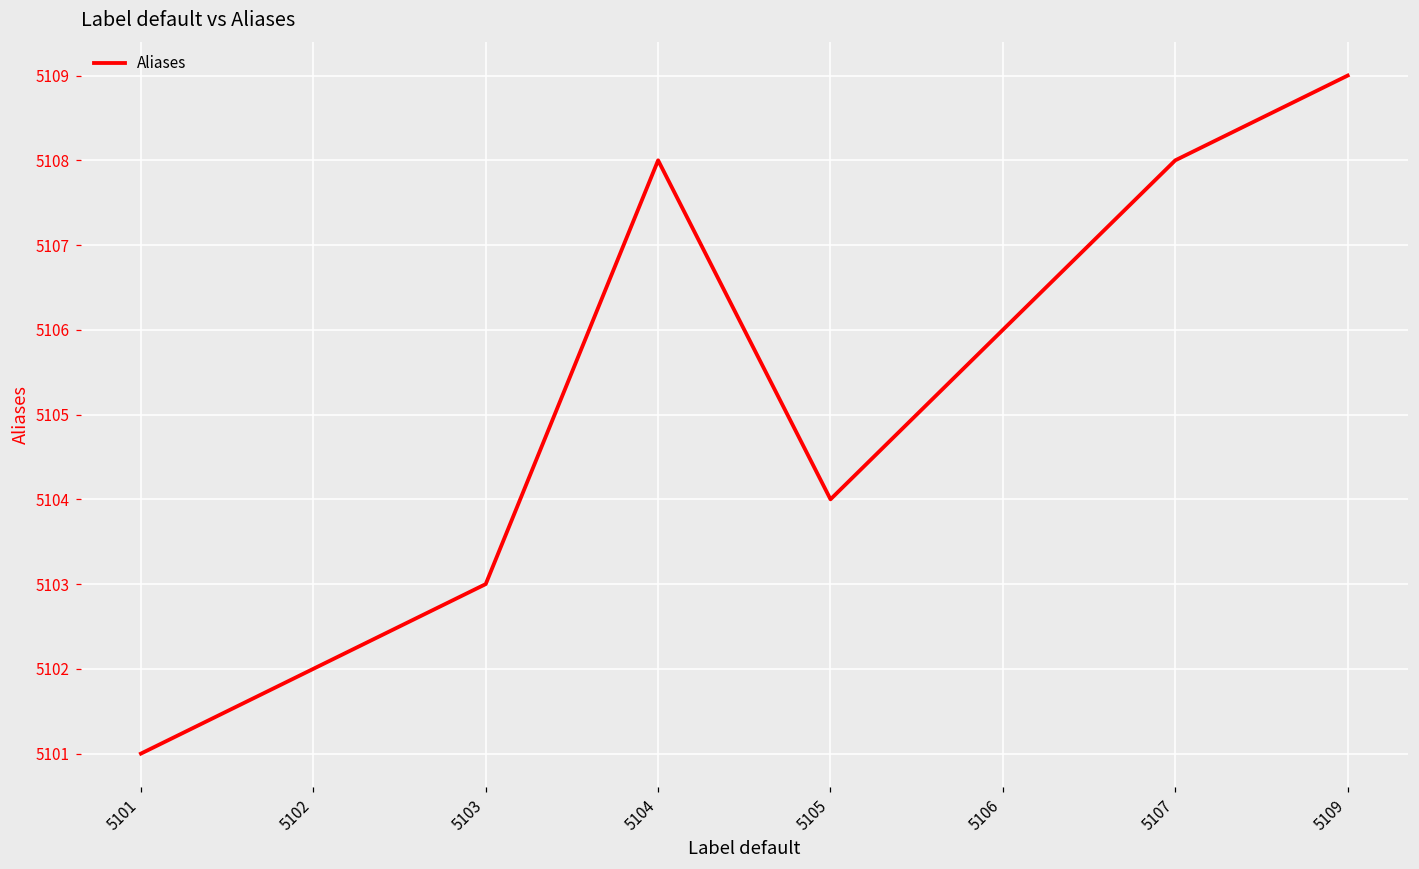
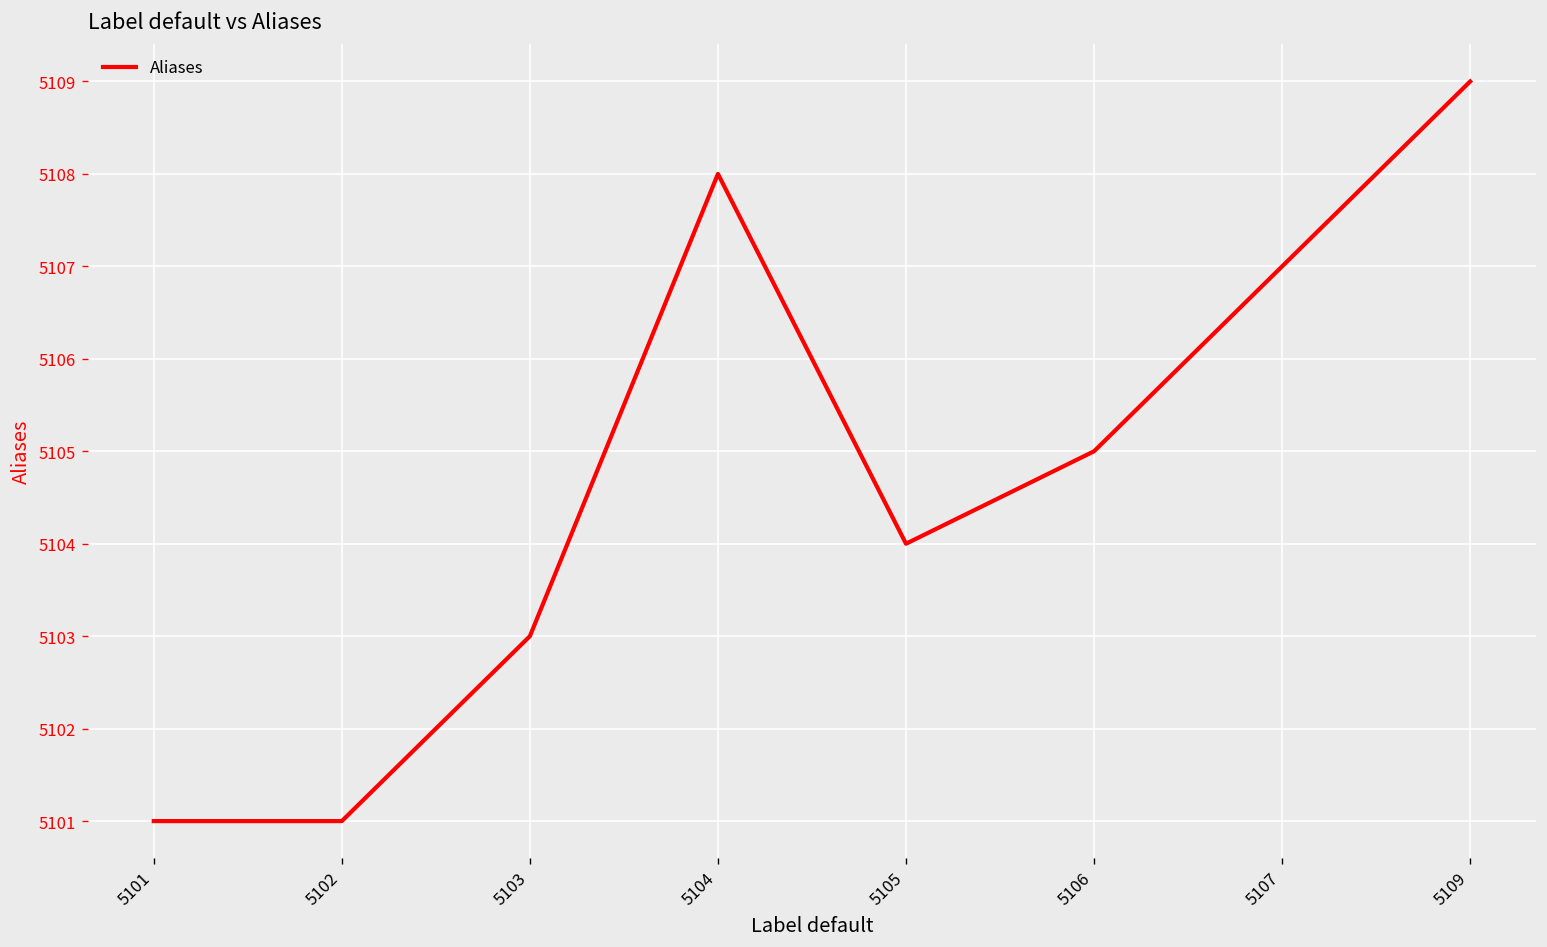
5102: 5102 -> 5101
5106: 5106 -> 5105
5107: 5108 -> 5107
